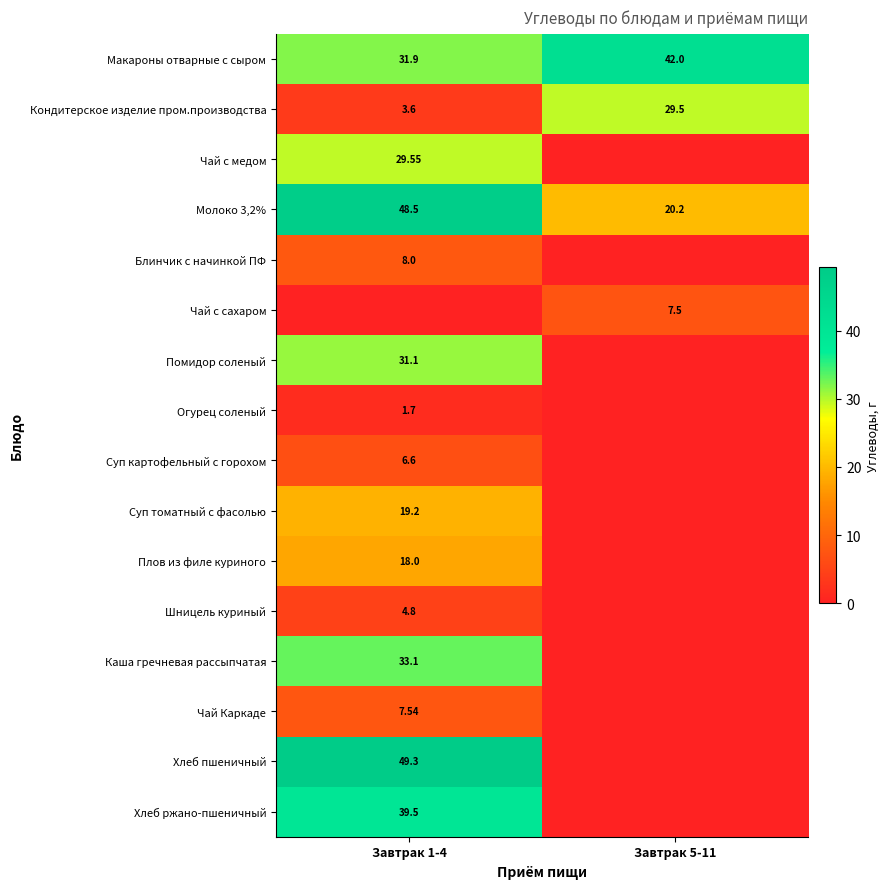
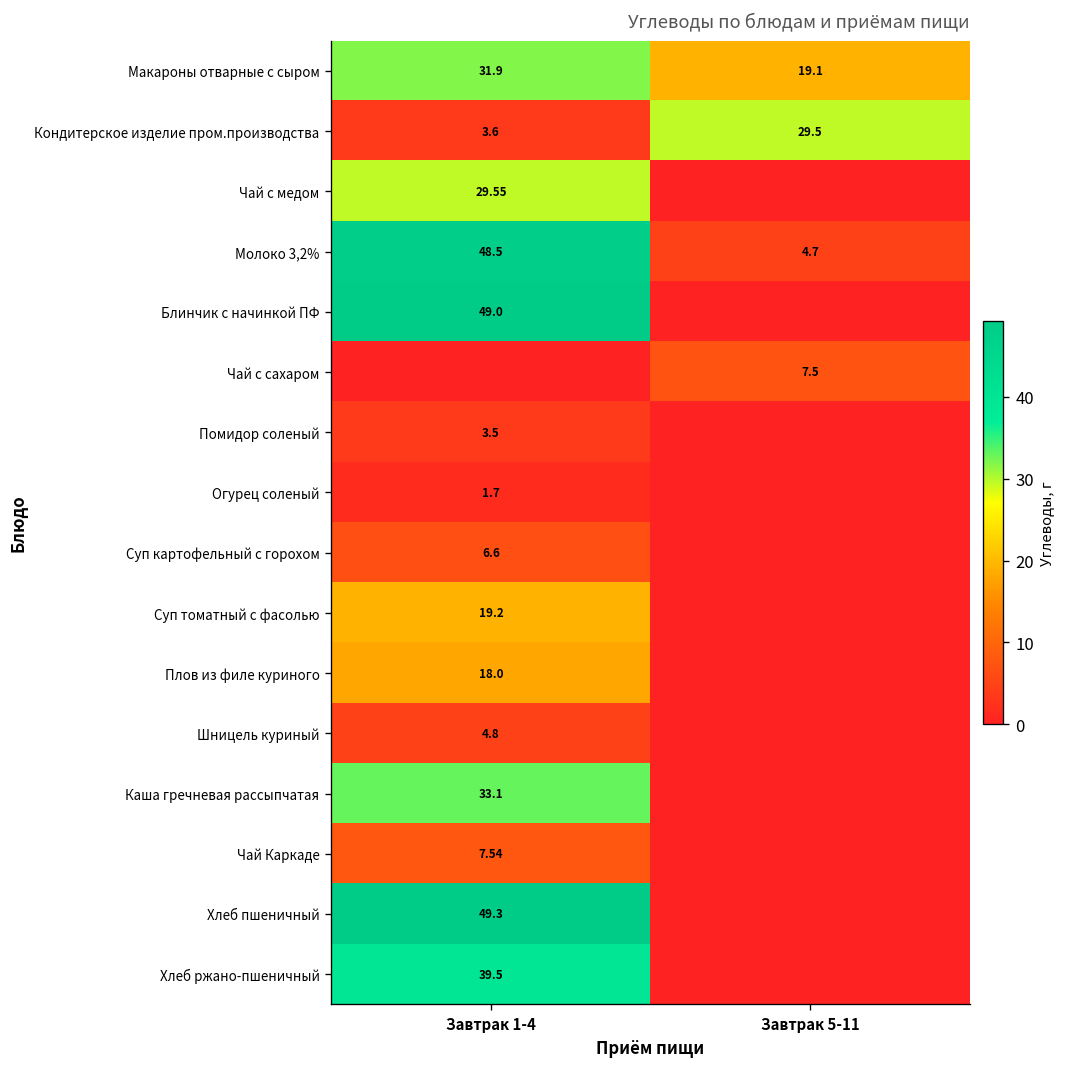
Макароны отварные с сыром, Завтрак 5-11: 42.0 -> 19.1
Молоко 3,2%, Завтрак 5-11: 20.2 -> 4.7
Блинчик с начинкой ПФ, Завтрак 1-4: 8.0 -> 49.0
Помидор соленый, Завтрак 1-4: 31.1 -> 3.5
